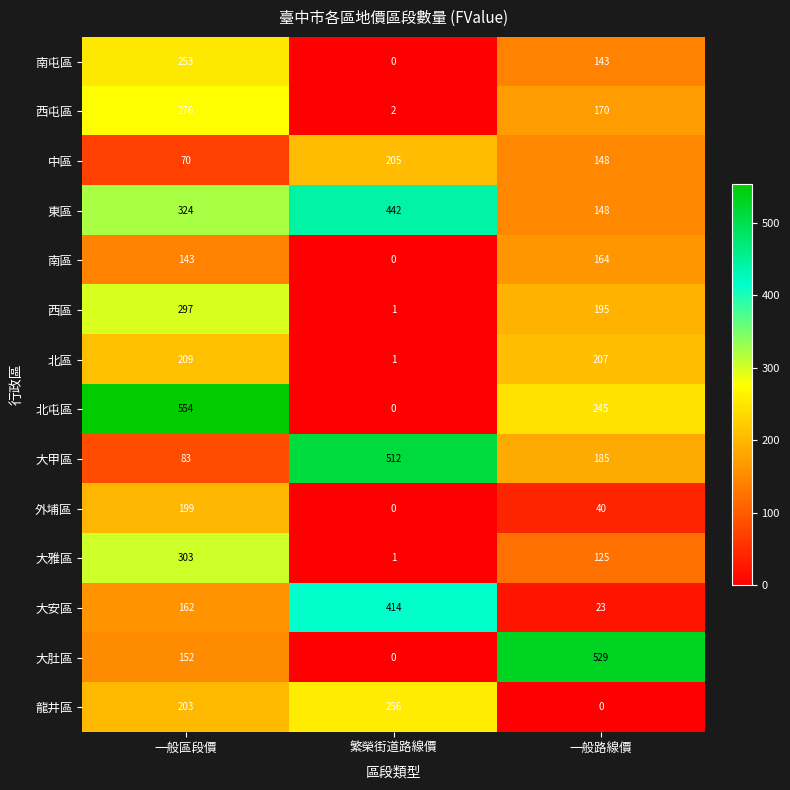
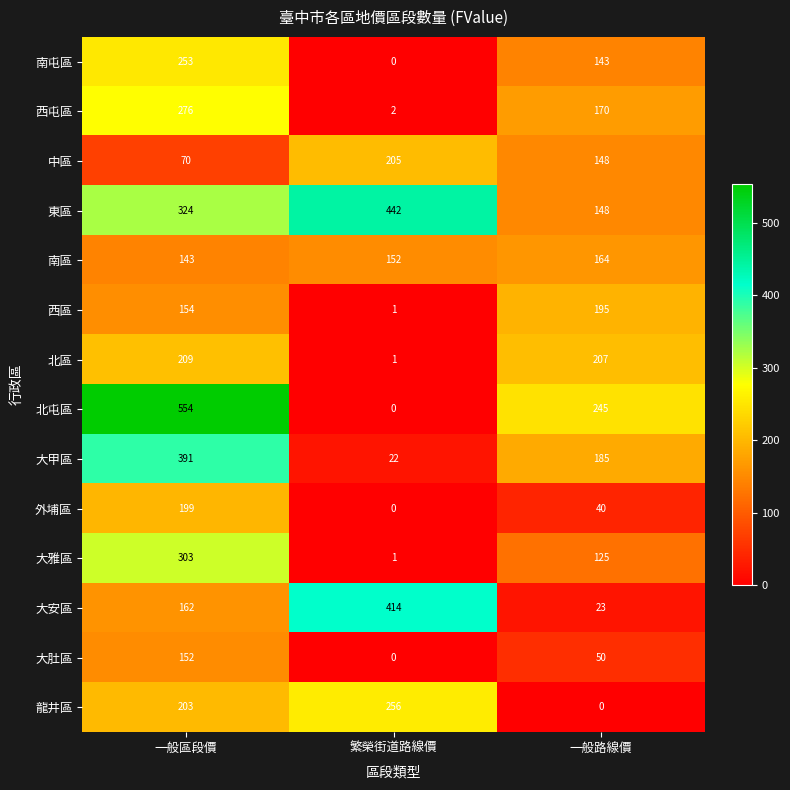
南區, 繁榮街道路線價: 0 -> 152
西區, 一般區段價: 297 -> 154
大甲區, 一般區段價: 83 -> 391
大甲區, 繁榮街道路線價: 512 -> 22
大肚區, 一般路線價: 529 -> 50
